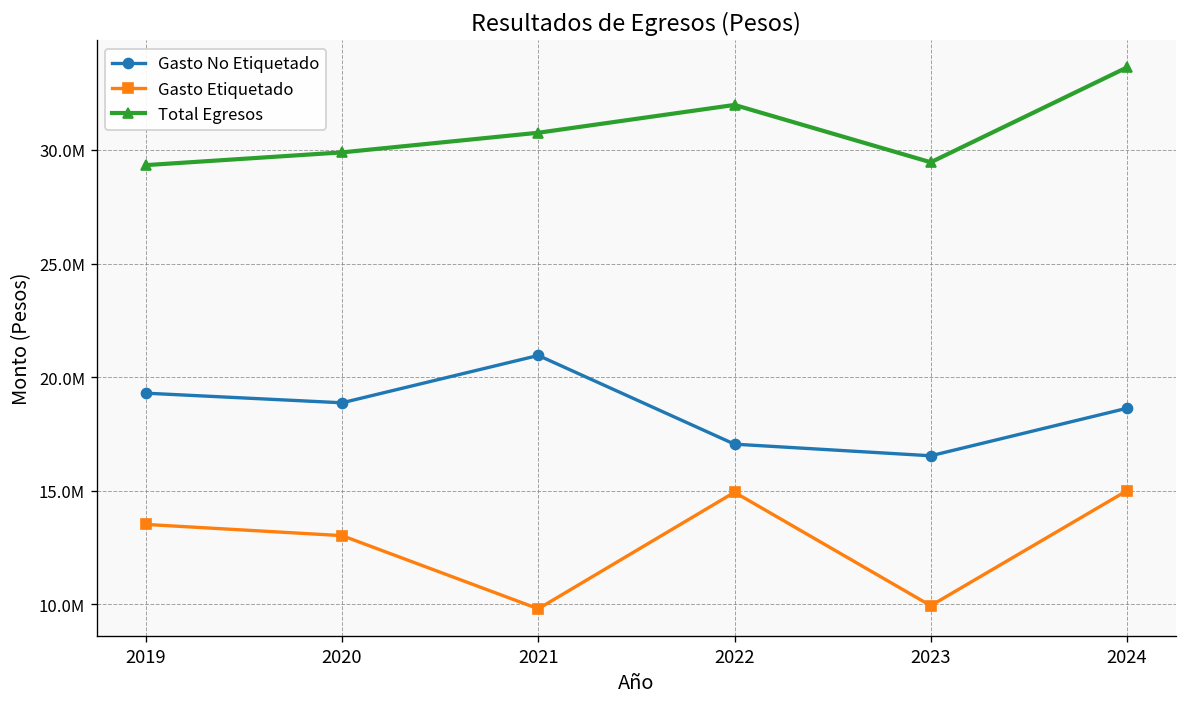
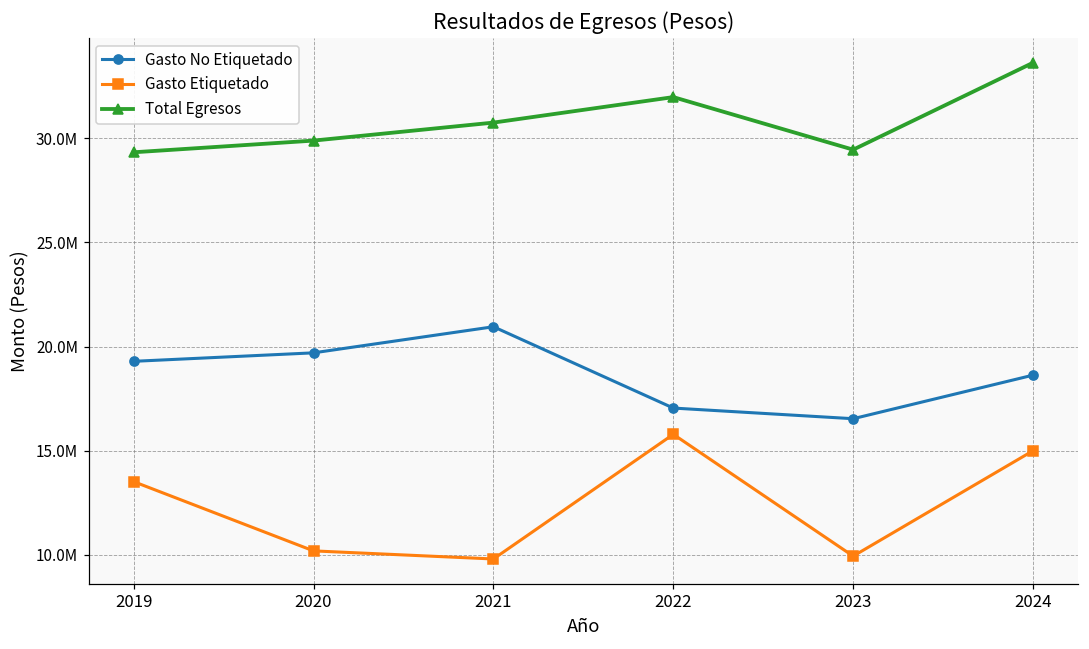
Gasto No Etiquetado, 2020: 18900000 -> 19700000
Gasto Etiquetado, 2020: 13000000 -> 10200000
Gasto Etiquetado, 2022: 14900000 -> 15800000
